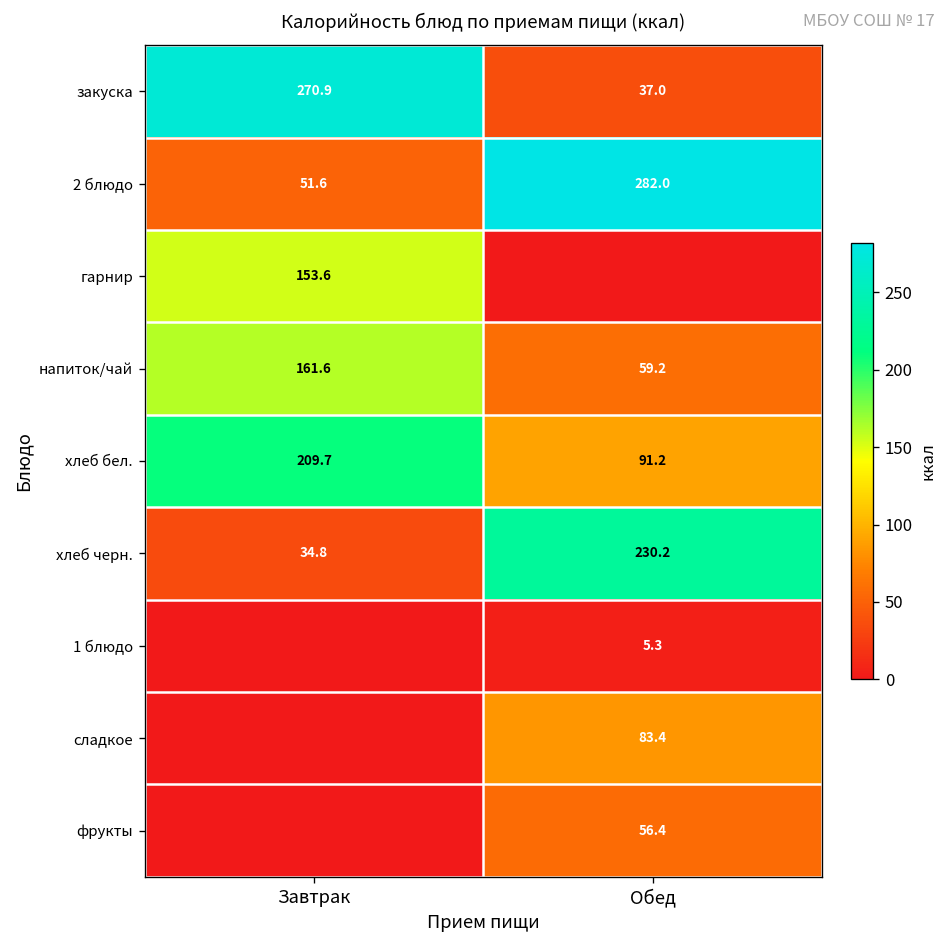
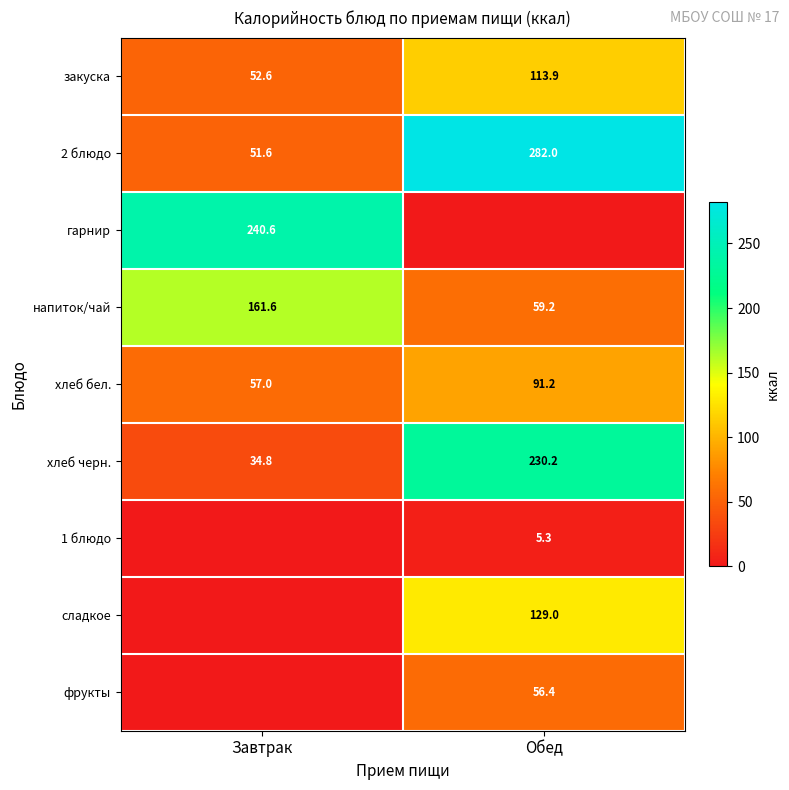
закуска, Завтрак: 270.9 -> 52.6
закуска, Обед: 37.0 -> 113.9
гарнир, Завтрак: 153.6 -> 240.6
хлеб бел., Завтрак: 209.7 -> 57.0
сладкое, Обед: 83.4 -> 129.0
